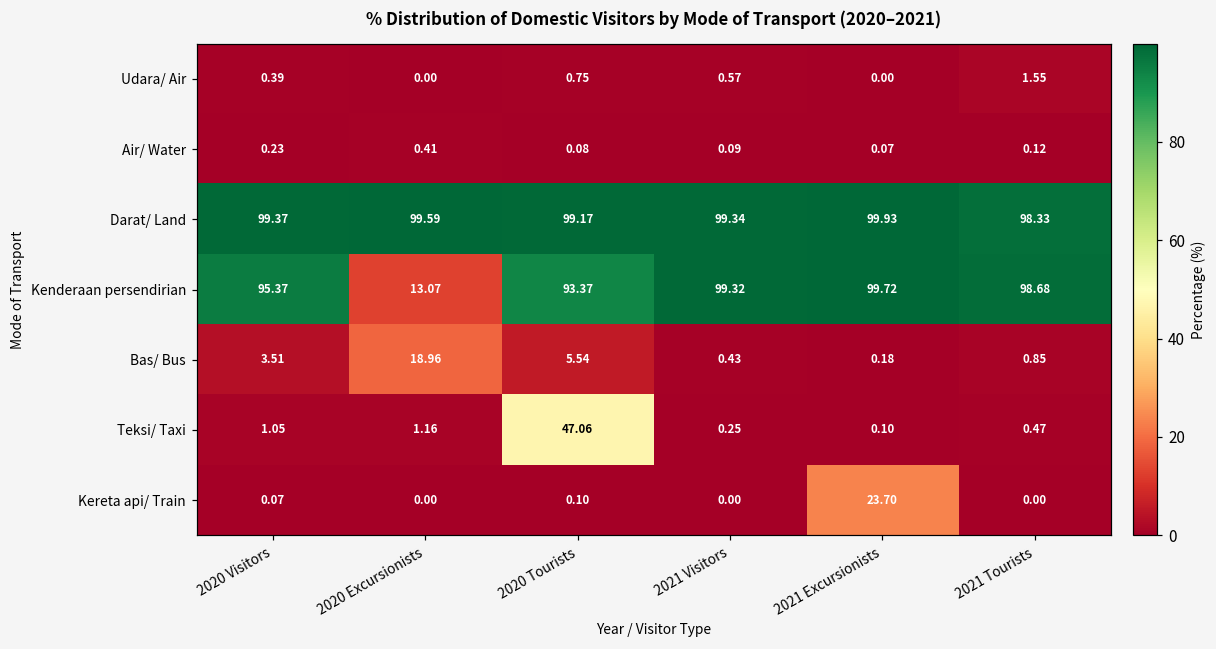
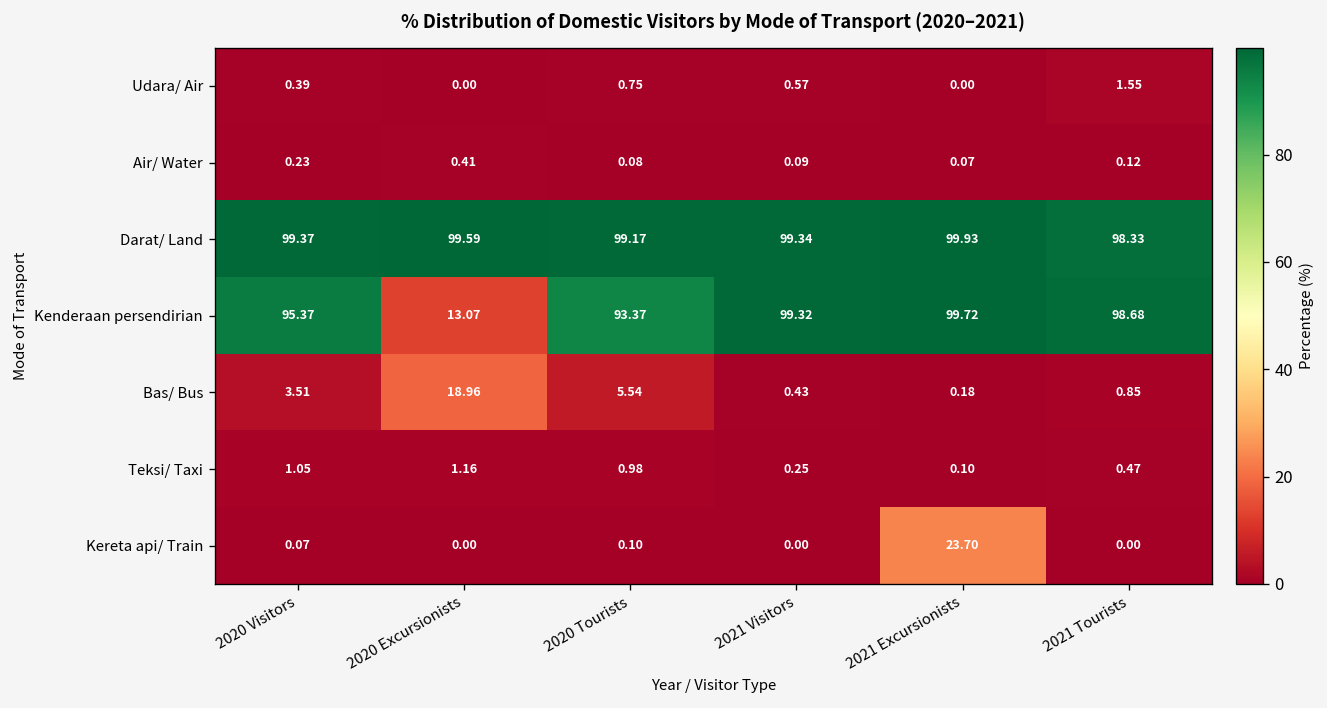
Teksi/ Taxi, 2020 Tourists: 47.06 -> 0.98
